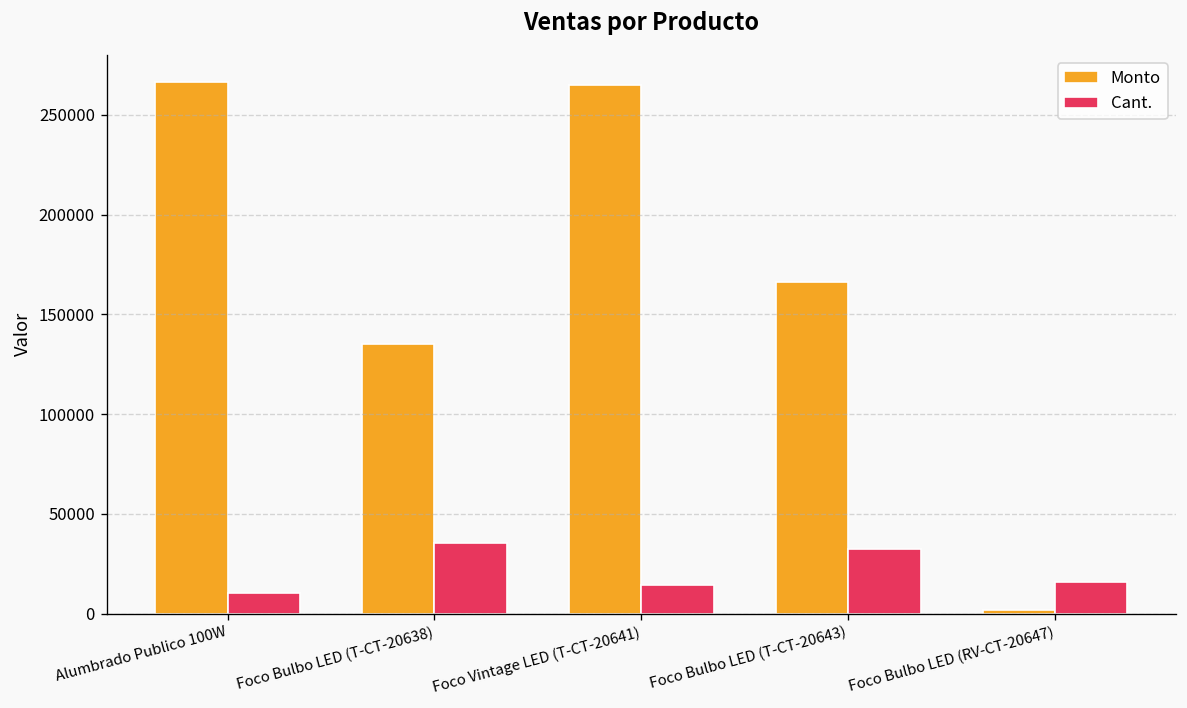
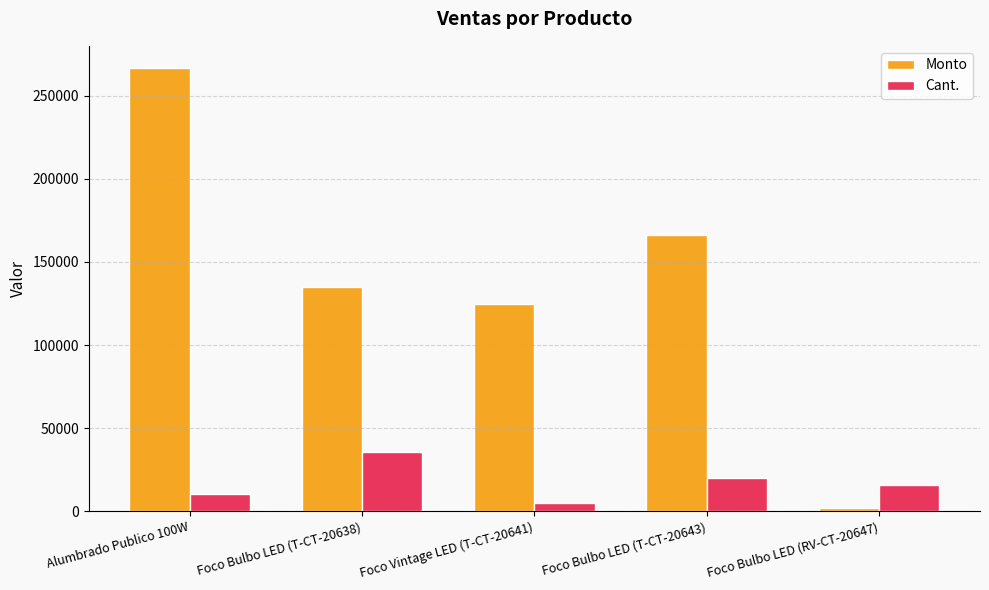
Monto, Foco Vintage LED (T-CT-20641): 265000 -> 125000
Cant., Foco Vintage LED (T-CT-20641): 15000 -> 5000
Cant., Foco Bulbo LED (T-CT-20643): 32000 -> 20000
